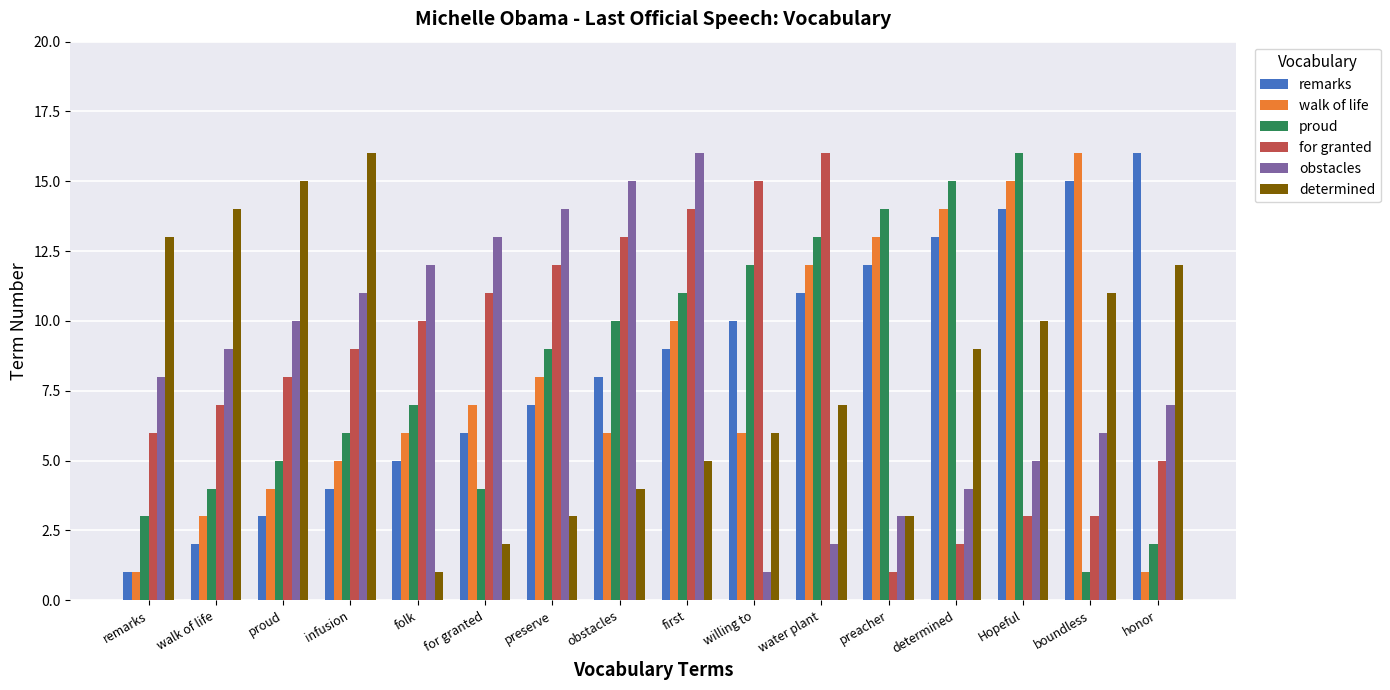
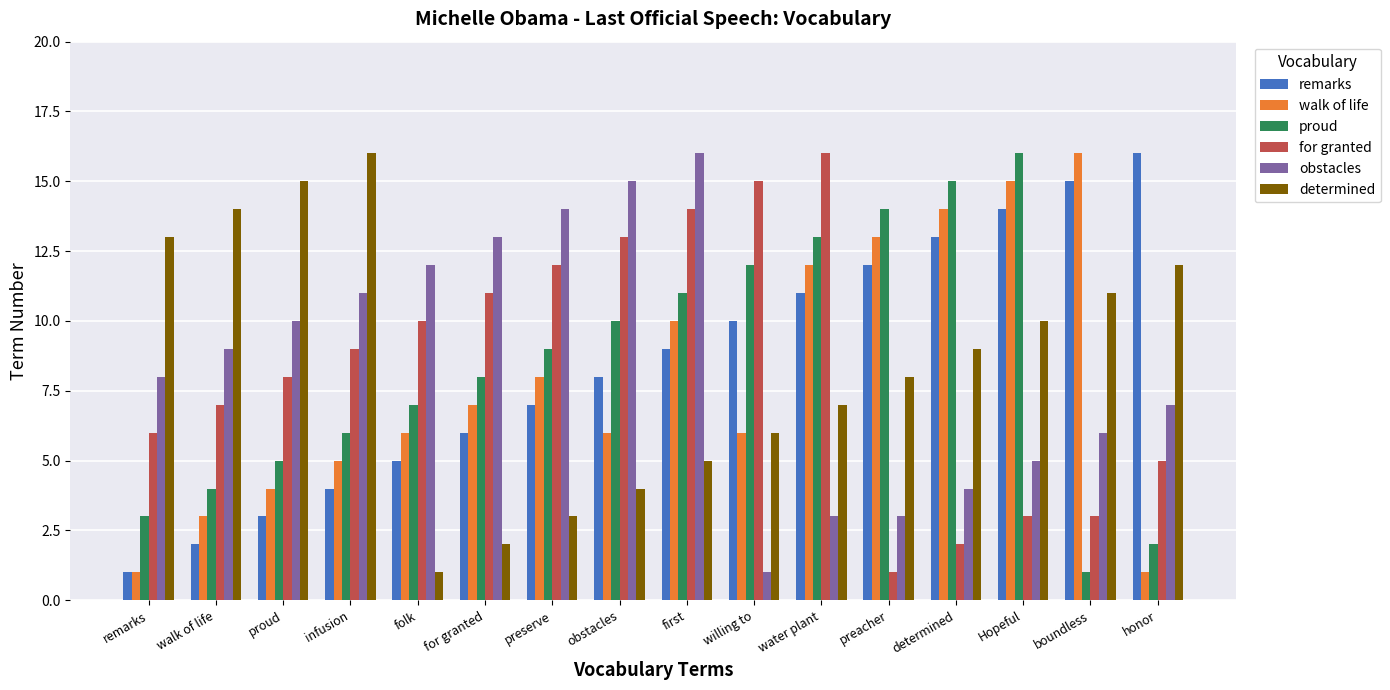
proud, for granted: 4 -> 8
obstacles, water plant: 2 -> 3
determined, preacher: 3 -> 8
